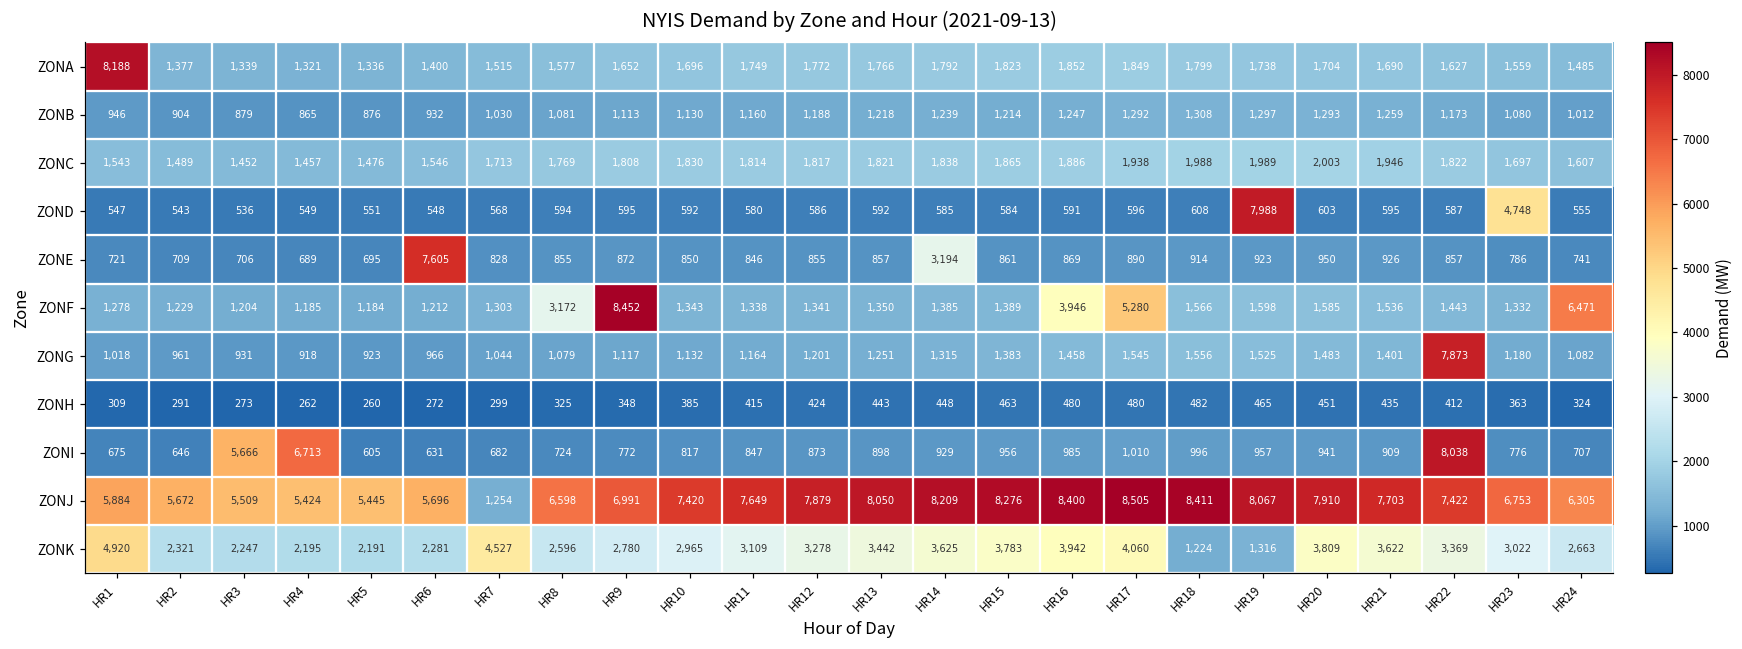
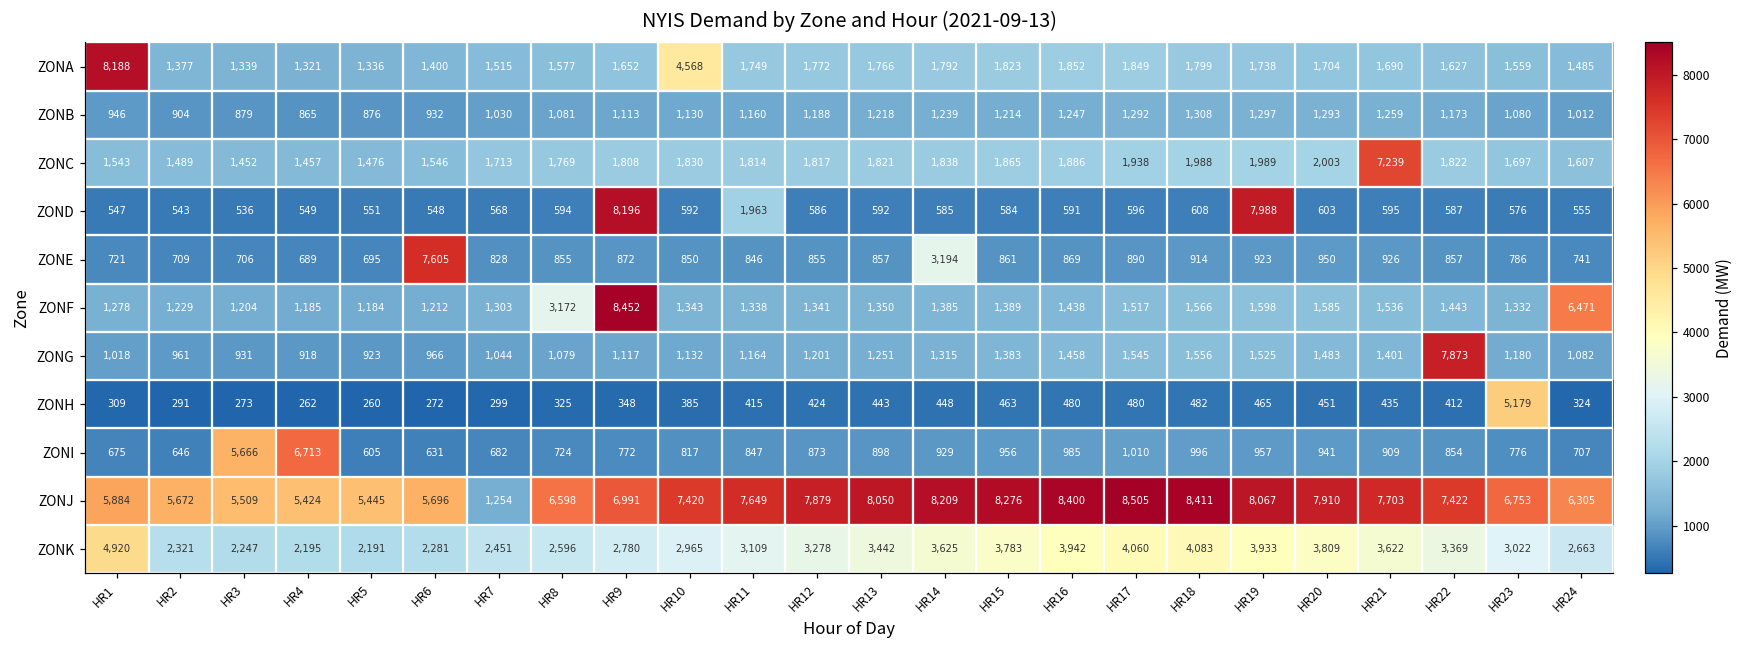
ZONA, HR10: 1,696 -> 4,568
ZONC, HR21: 1,946 -> 7,239
ZOND, HR9: 595 -> 8,196
ZOND, HR11: 580 -> 1,963
ZOND, HR23: 4,748 -> 576
ZONF, HR16: 3,946 -> 1,438
ZONF, HR17: 5,280 -> 1,517
ZONH, HR23: 363 -> 5,179
ZONI, HR22: 8,038 -> 854
ZONK, HR7: 4,527 -> 2,451
ZONK, HR18: 1,224 -> 4,083
ZONK, HR19: 1,316 -> 3,933
